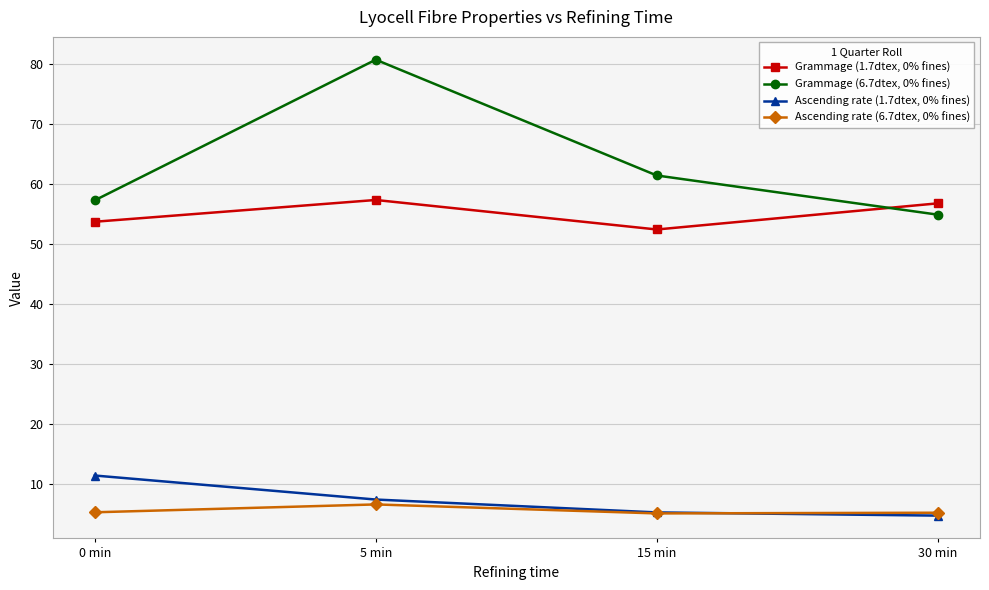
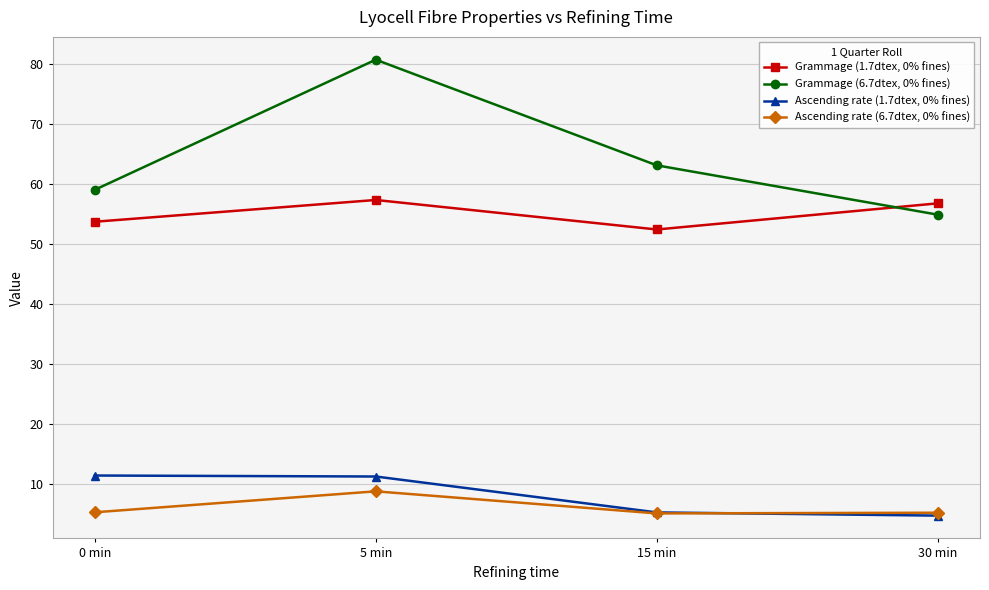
Grammage (6.7dtex, 0% fines), 0 min: 57 -> 59
Ascending rate (1.7dtex, 0% fines), 5 min: 7 -> 11
Ascending rate (6.7dtex, 0% fines), 5 min: 7 -> 9
Grammage (6.7dtex, 0% fines), 15 min: 61 -> 63
